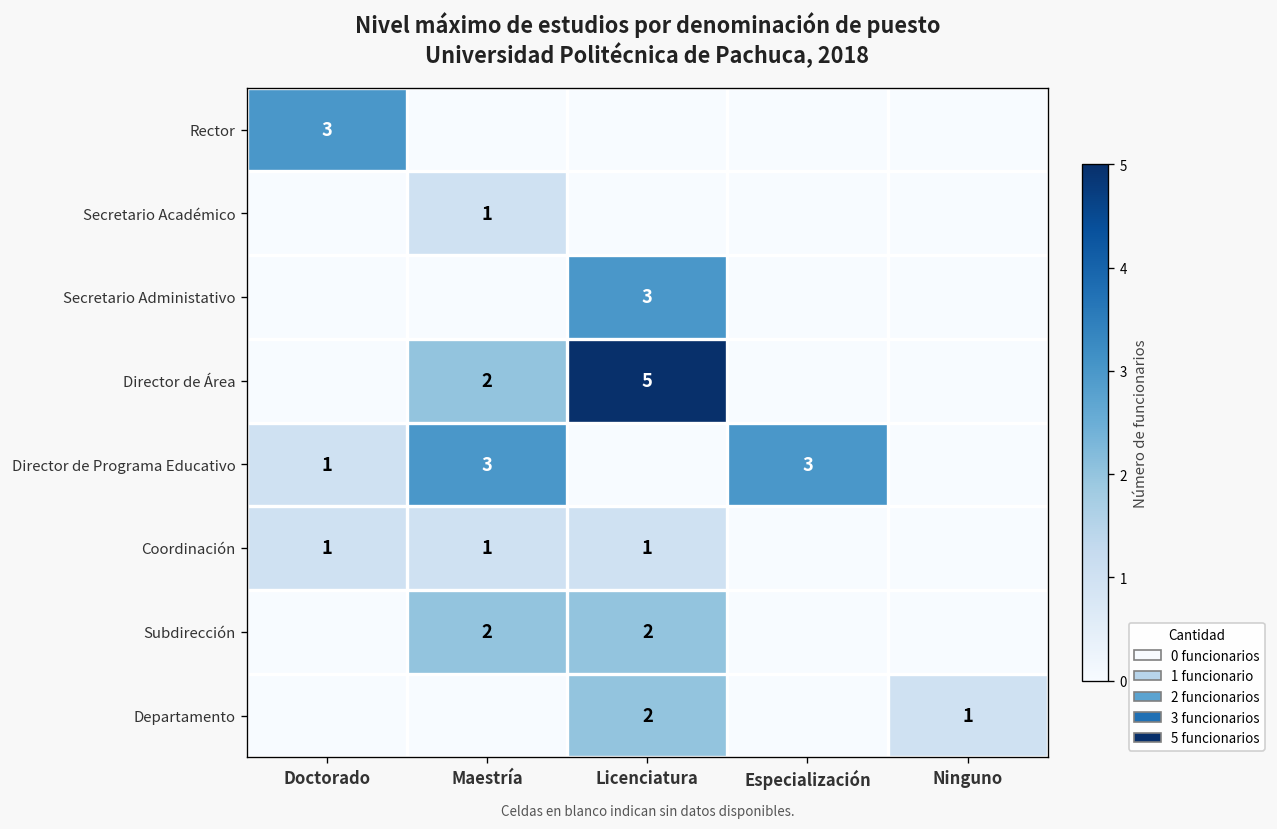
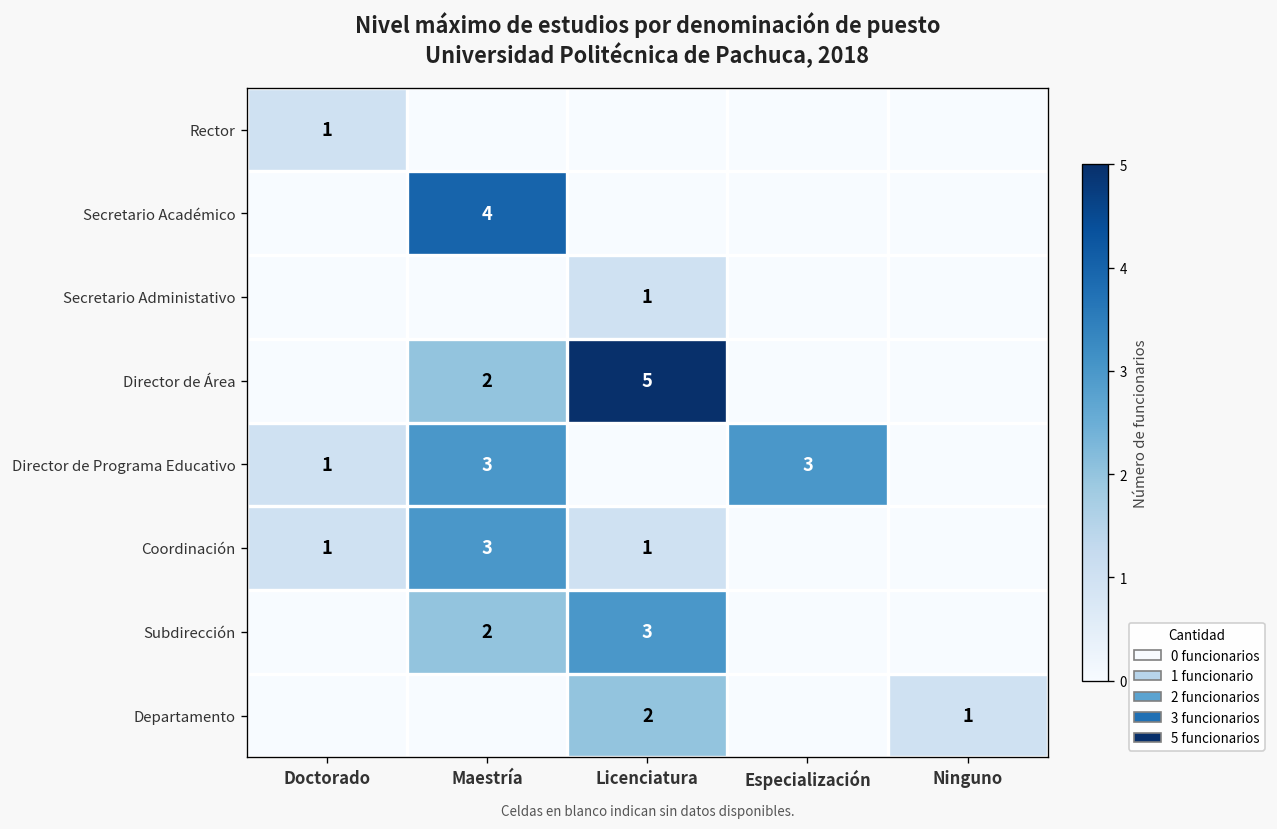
Rector, Doctorado: 3 -> 1
Secretario Académico, Maestría: 1 -> 4
Secretario Administativo, Licenciatura: 3 -> 1
Coordinación, Maestría: 1 -> 3
Subdirección, Licenciatura: 2 -> 3
